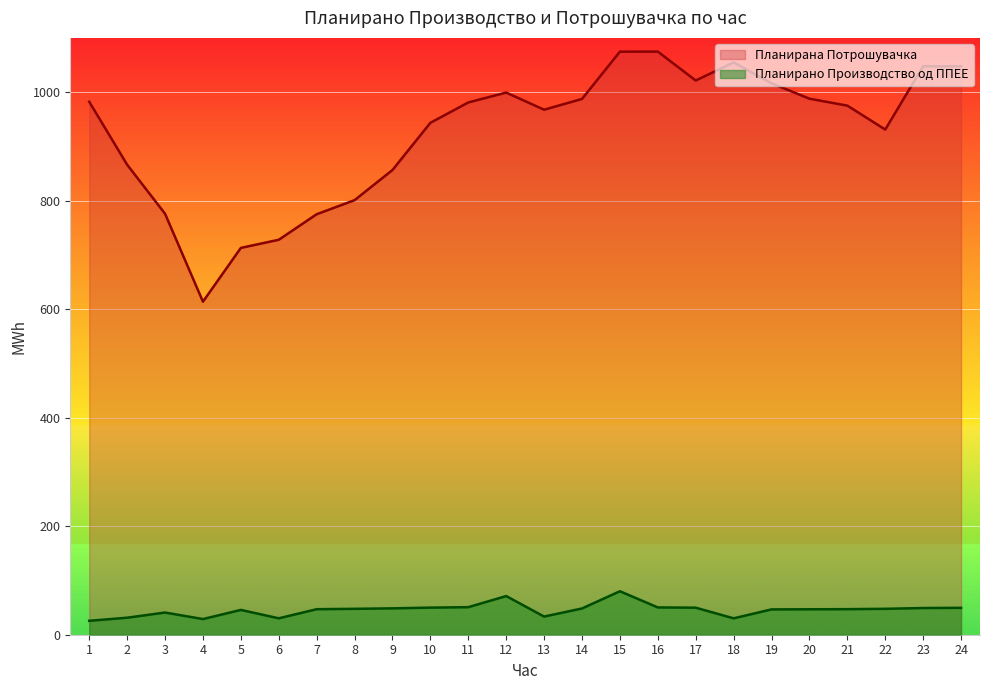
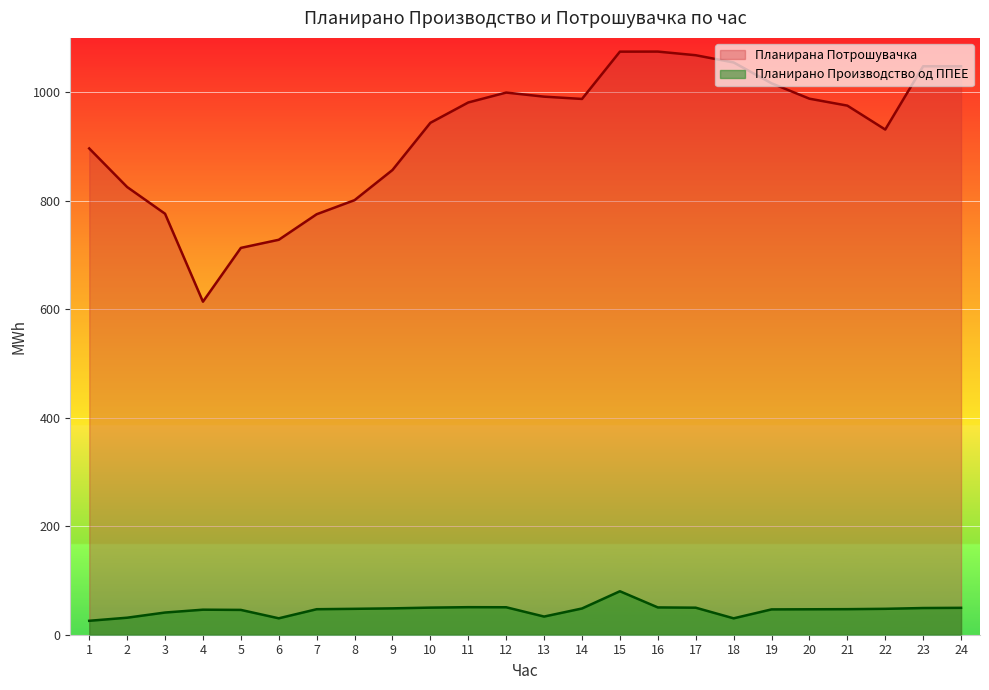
Планирана Потрошувачка, 1: 980 -> 900
Планирана Потрошувачка, 2: 870 -> 830
Планирано Производство од ППЕЕ, 4: 30 -> 50
Планирано Производство од ППЕЕ, 12: 70 -> 50
Планирана Потрошувачка, 13: 970 -> 990
Планирана Потрошувачка, 17: 1020 -> 1070
